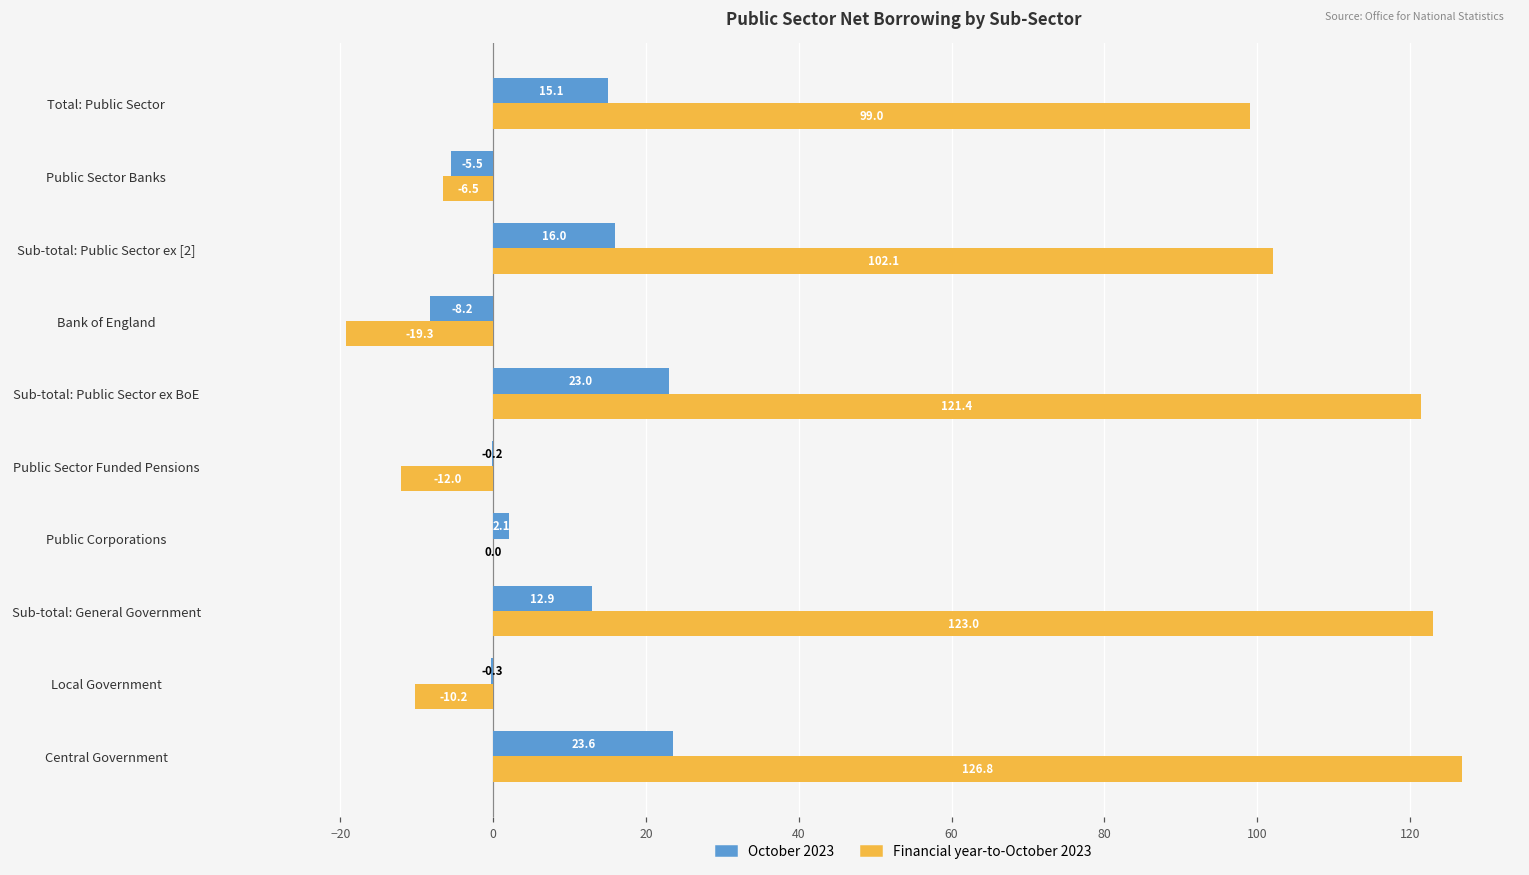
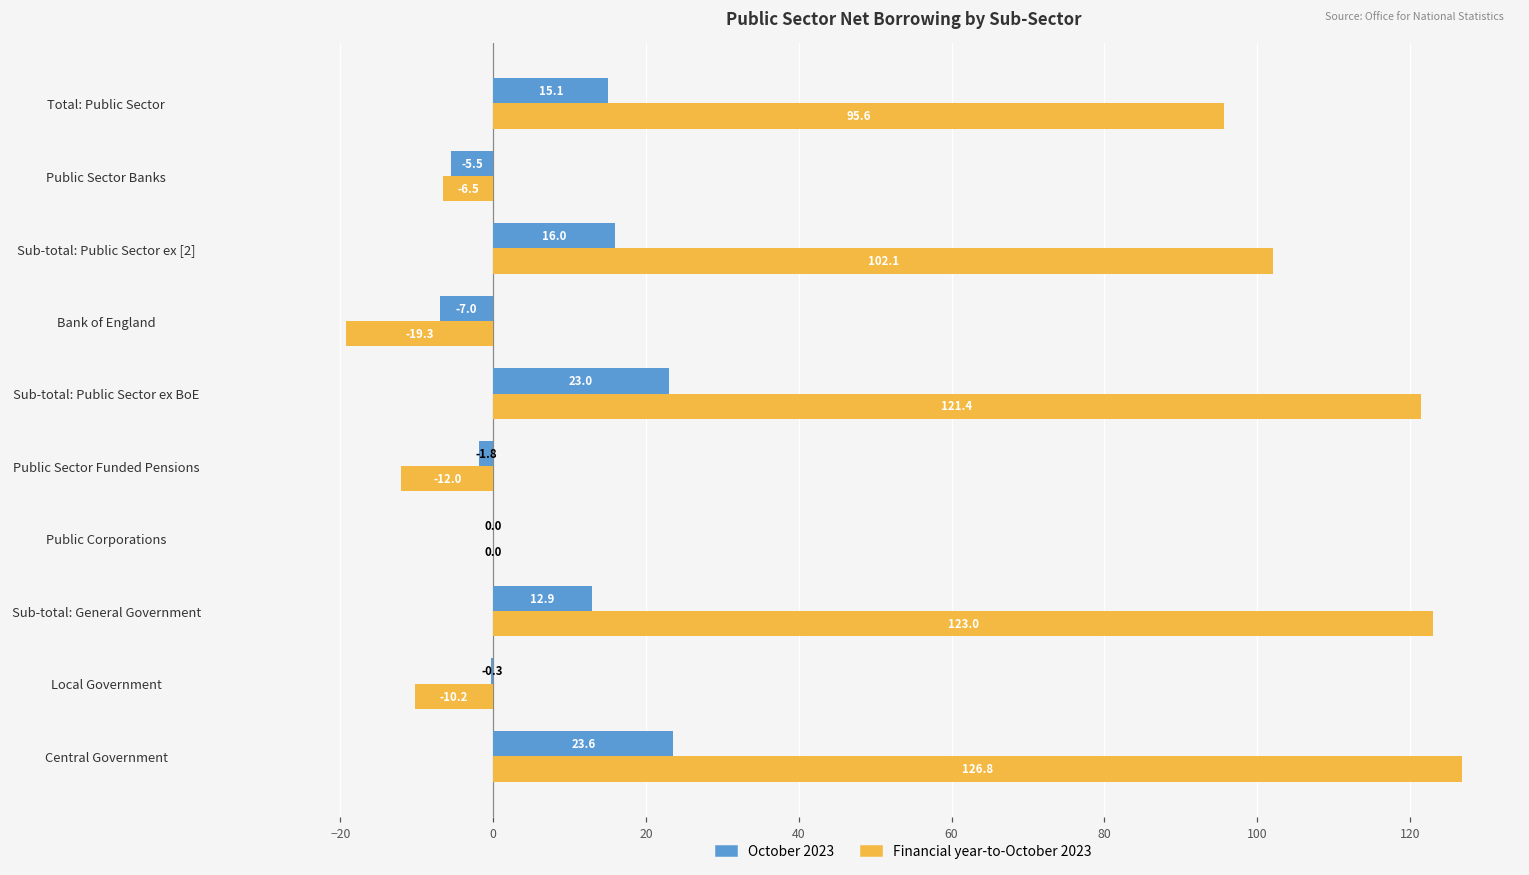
Financial year-to-October 2023, Total: Public Sector: 99.0 -> 95.6
October 2023, Bank of England: -8.2 -> -7.0
October 2023, Public Sector Funded Pensions: -0.2 -> -1.8
October 2023, Public Corporations: 2.1 -> 0.0
